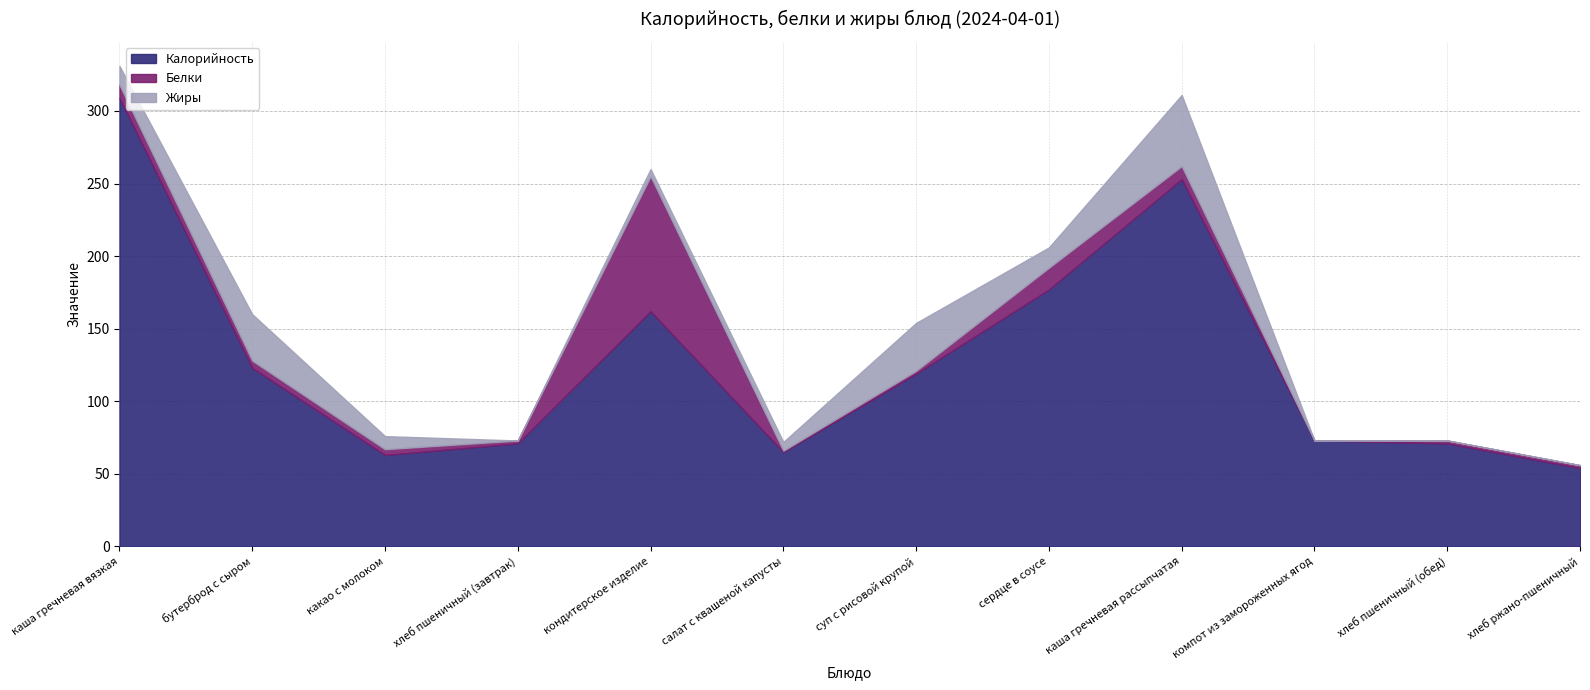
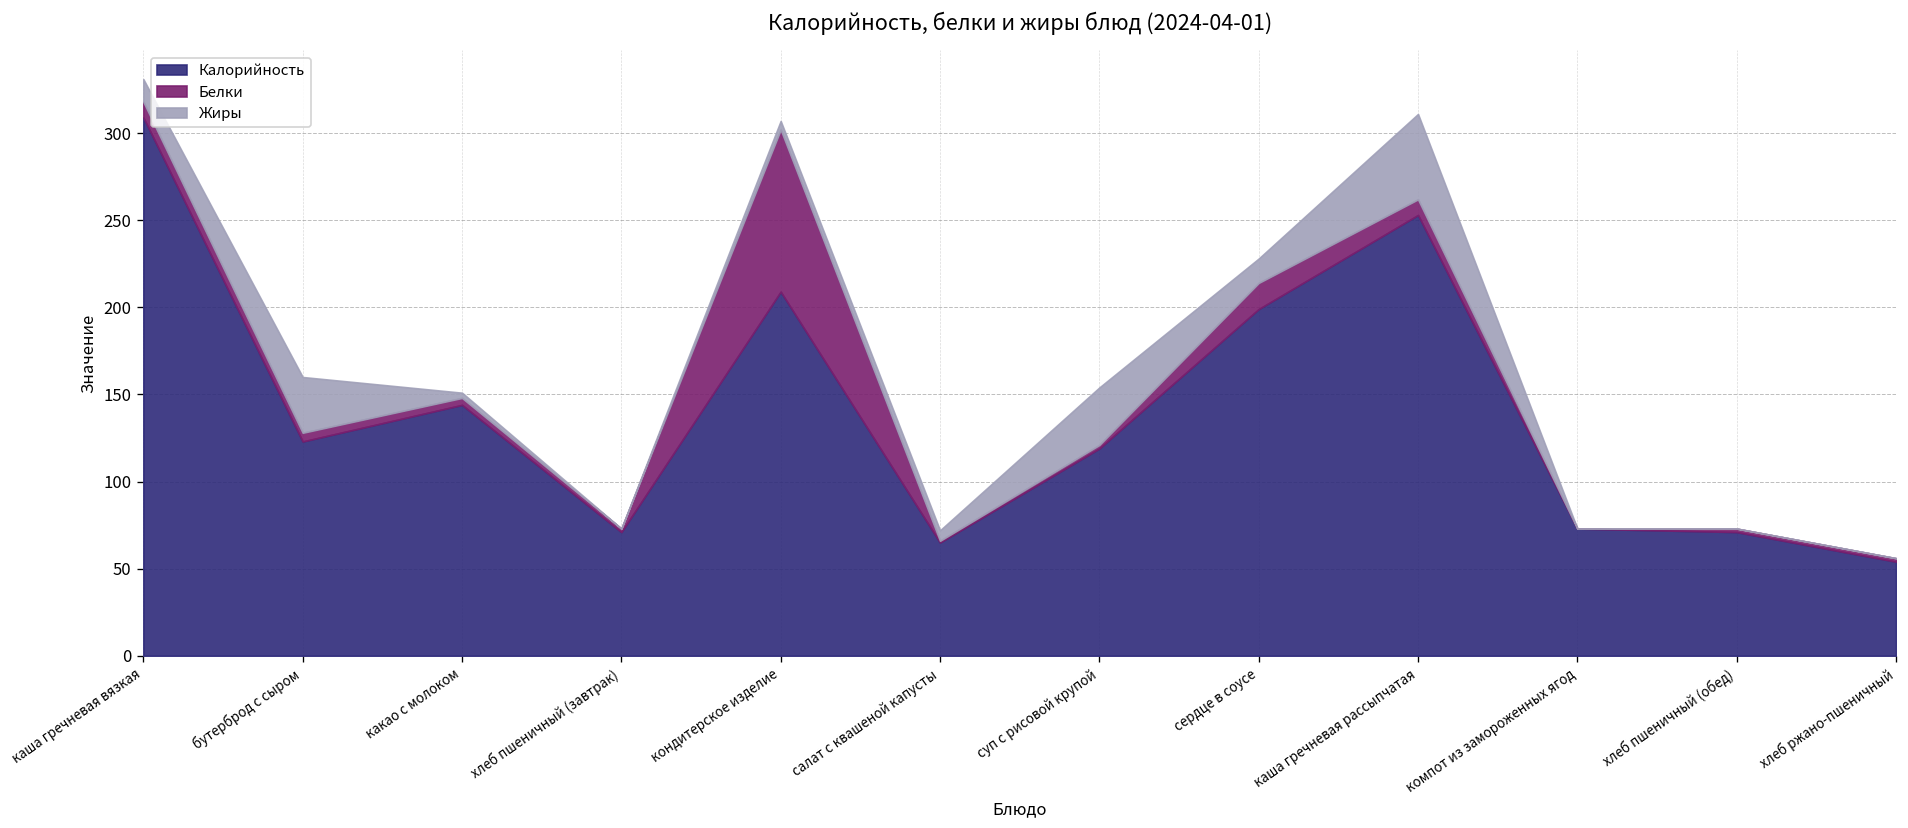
Калорийность, какао с молоком: 63 -> 144
Жиры, какао с молоком: 9 -> 3
Калорийность, кондитерское изделие: 162 -> 209
Калорийность, сердце в соусе: 177 -> 199
